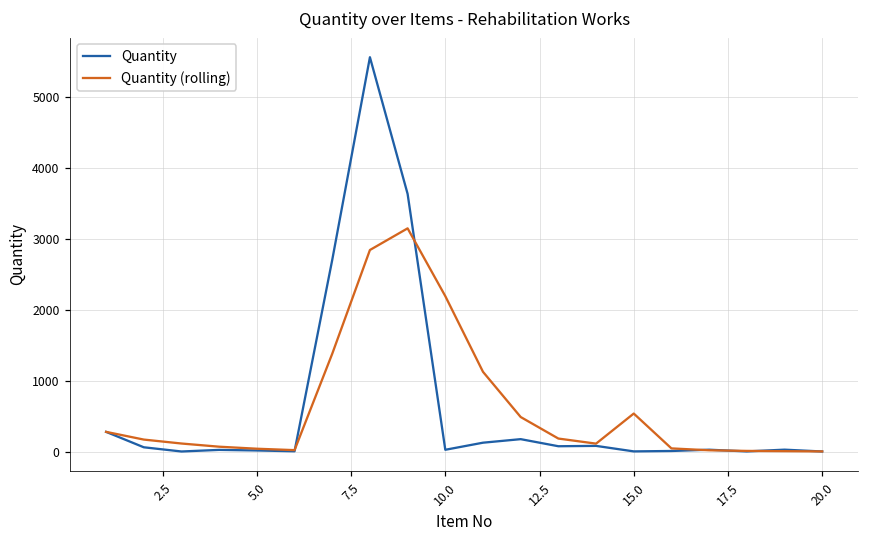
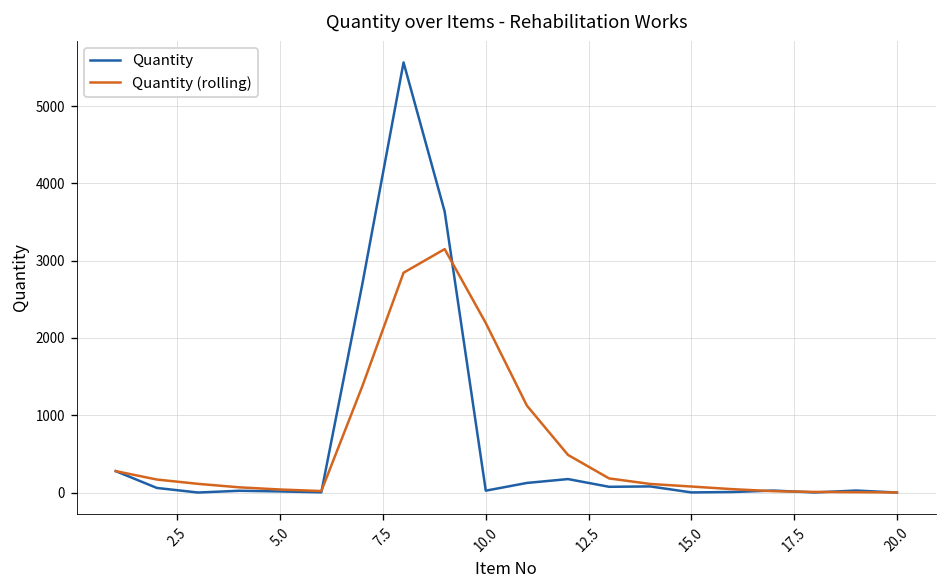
Quantity (rolling), 15.0: 500 -> 100
